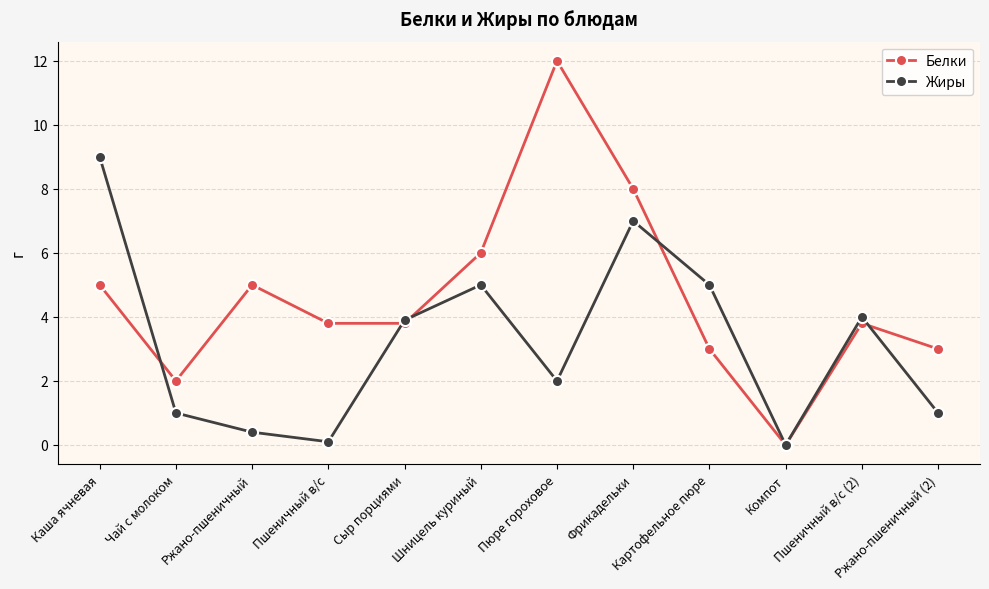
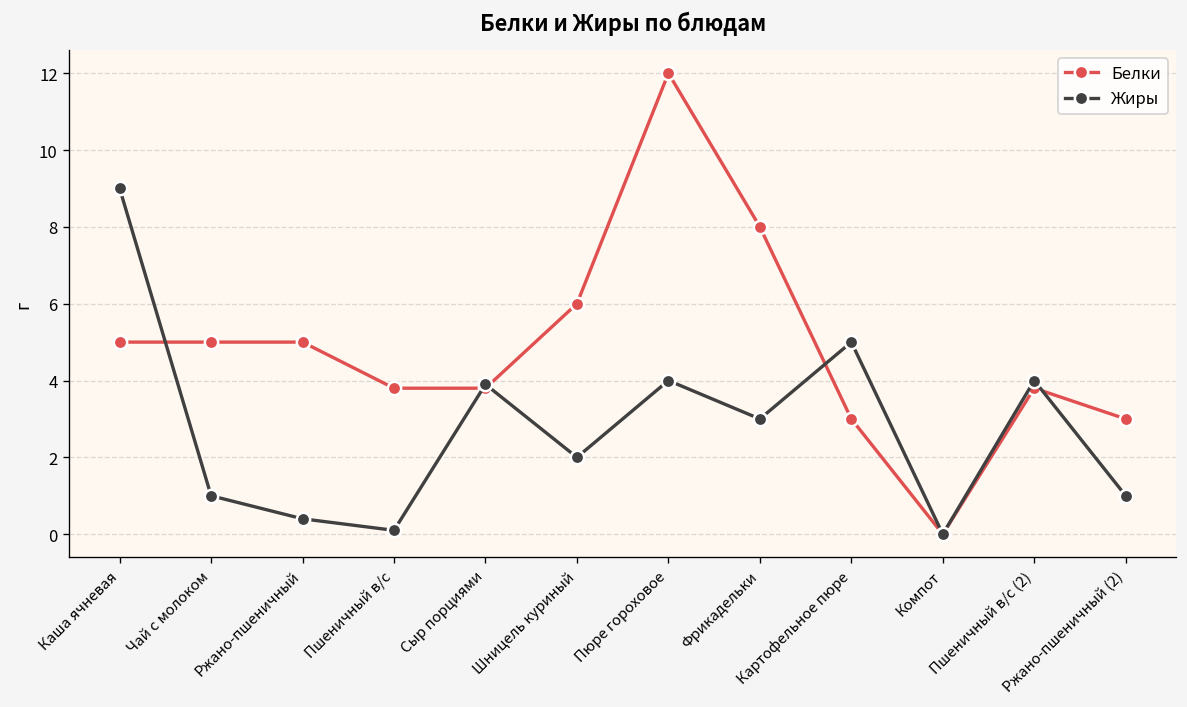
Белки, Чай с молоком: 2 -> 5
Жиры, Шницель куриный: 5 -> 2
Жиры, Пюре гороховое: 2 -> 4
Жиры, Фрикадельки: 7 -> 3
